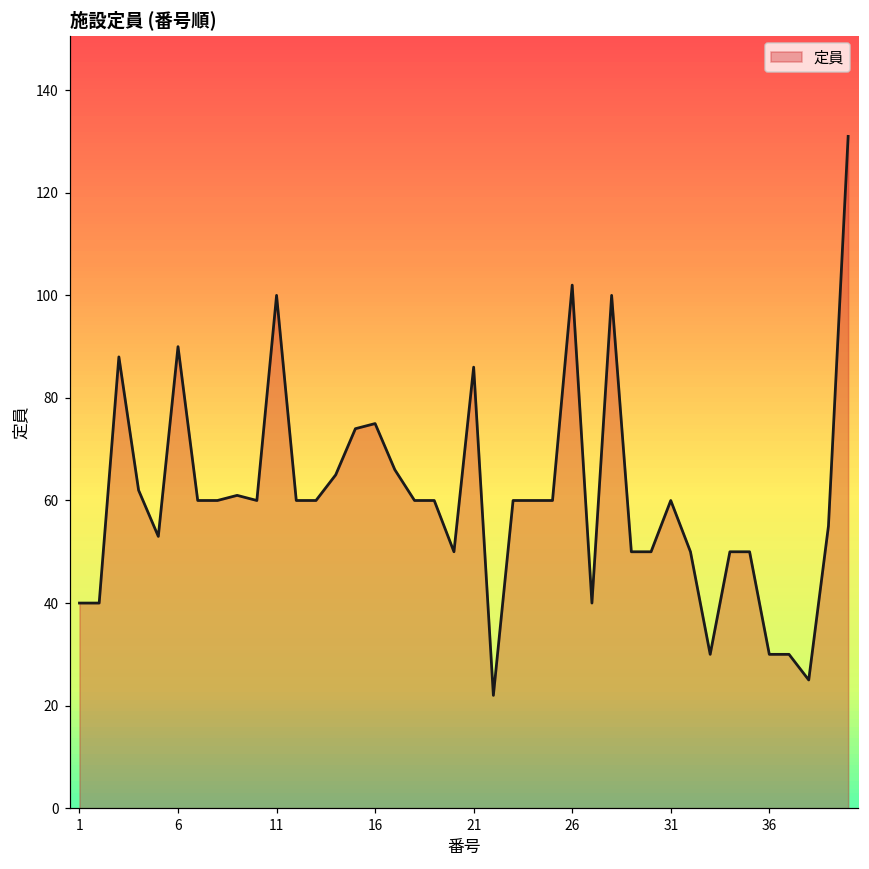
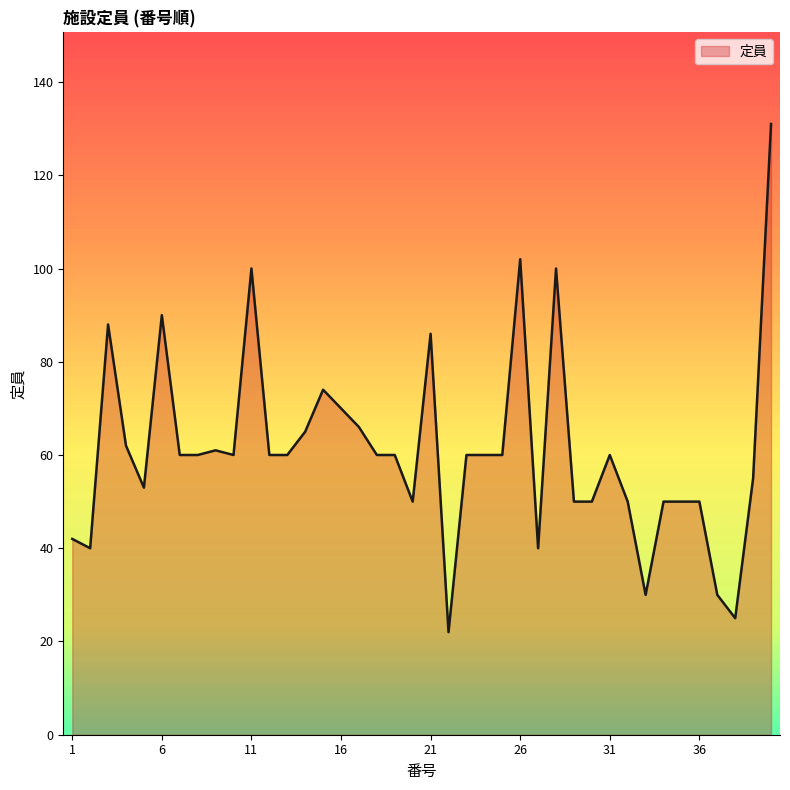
1: 40 -> 42
16: 75 -> 70
36: 30 -> 50
